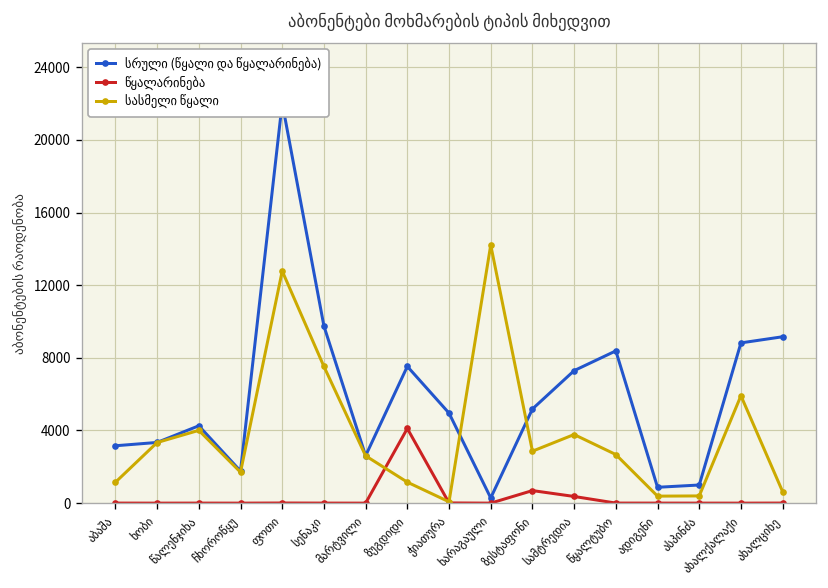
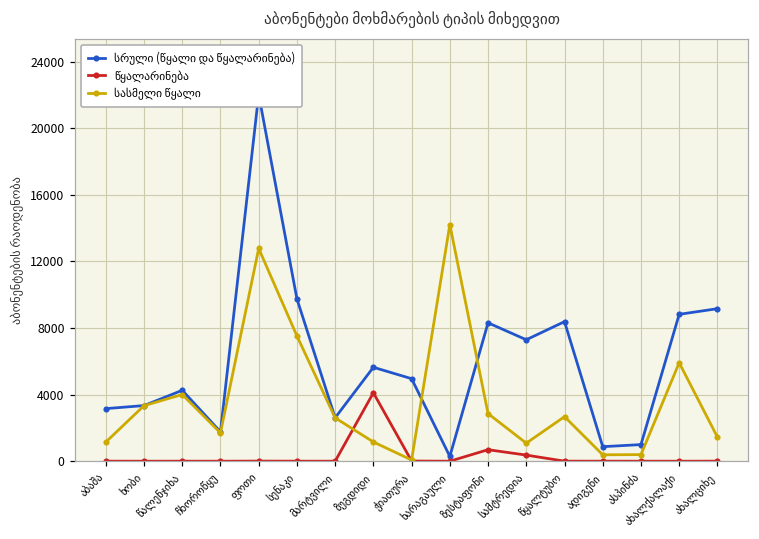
სრული (წყალი და წყალარინება), ზუგდიდი: 7500 -> 5600
სრული (წყალი და წყალარინება), ზესტაფონი: 5200 -> 8300
სასმელი წყალი, სამტრედია: 3800 -> 1100
სასმელი წყალი, ახალციხე: 600 -> 1400
